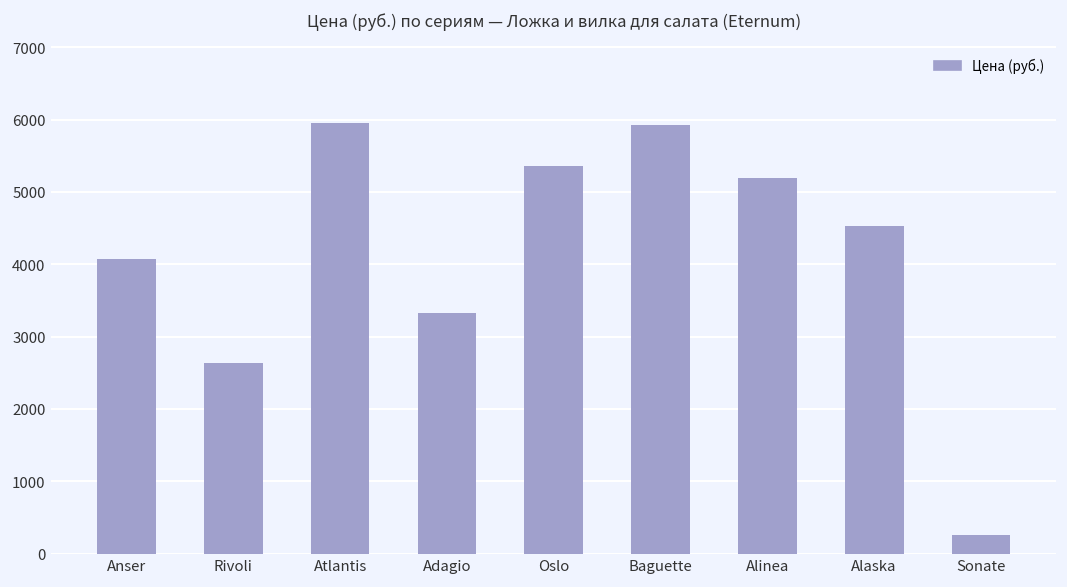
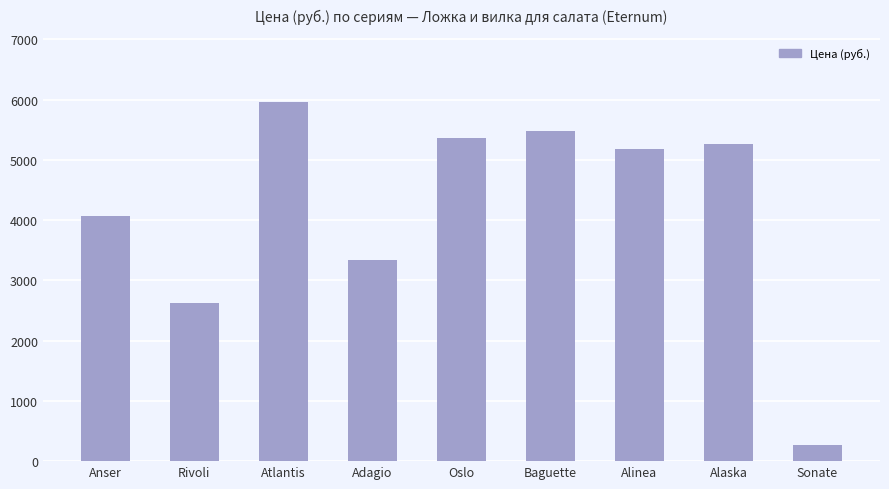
Baguette: 5900 -> 5500
Alaska: 4500 -> 5300
